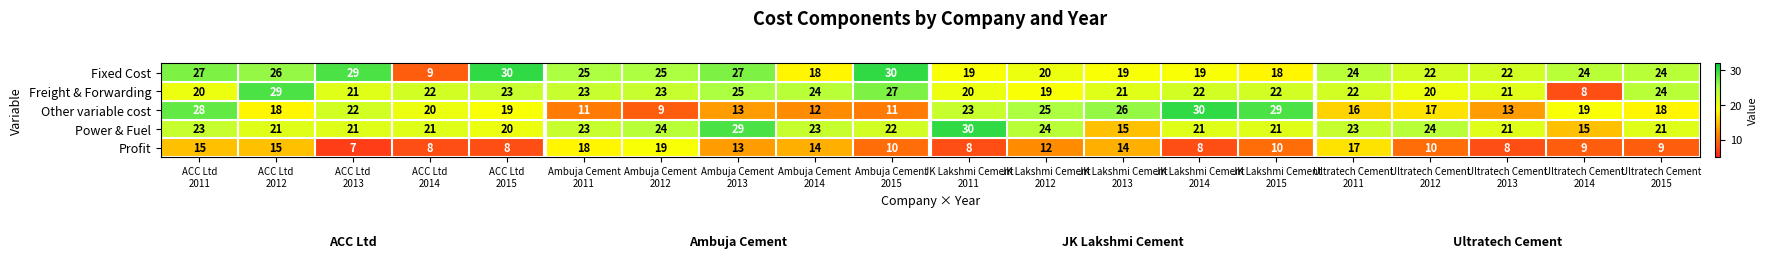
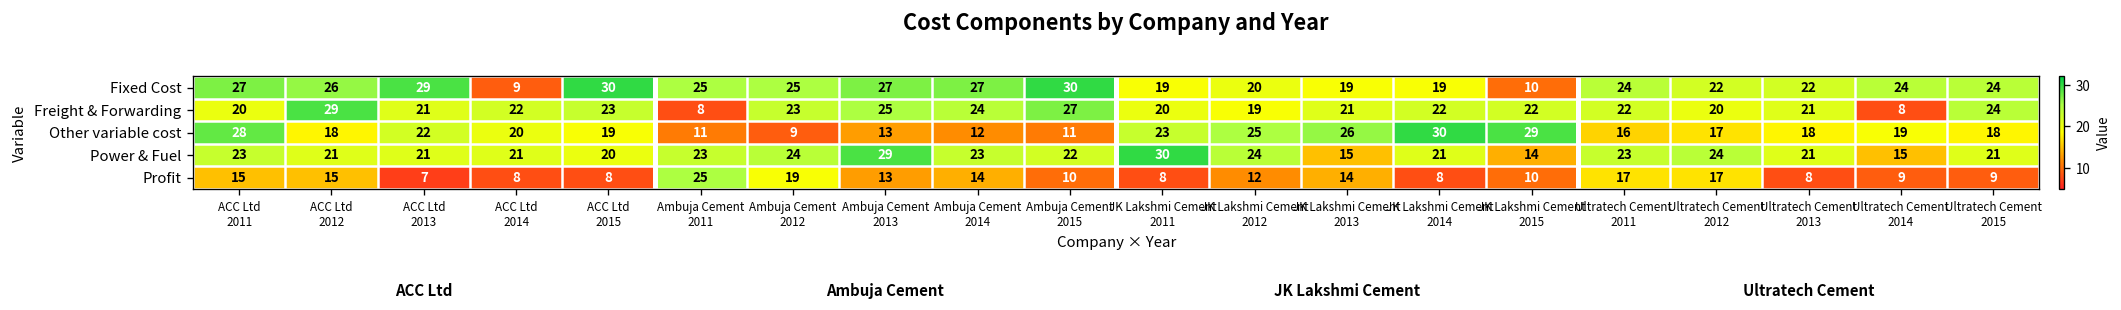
Fixed Cost, Ambuja Cement 2014: 18 -> 27
Fixed Cost, JK Lakshmi Cement 2015: 18 -> 10
Freight & Forwarding, Ambuja Cement 2011: 23 -> 8
Other variable cost, Ultratech Cement 2013: 13 -> 18
Power & Fuel, JK Lakshmi Cement 2015: 21 -> 14
Profit, Ambuja Cement 2011: 18 -> 25
Profit, Ultratech Cement 2012: 10 -> 17
